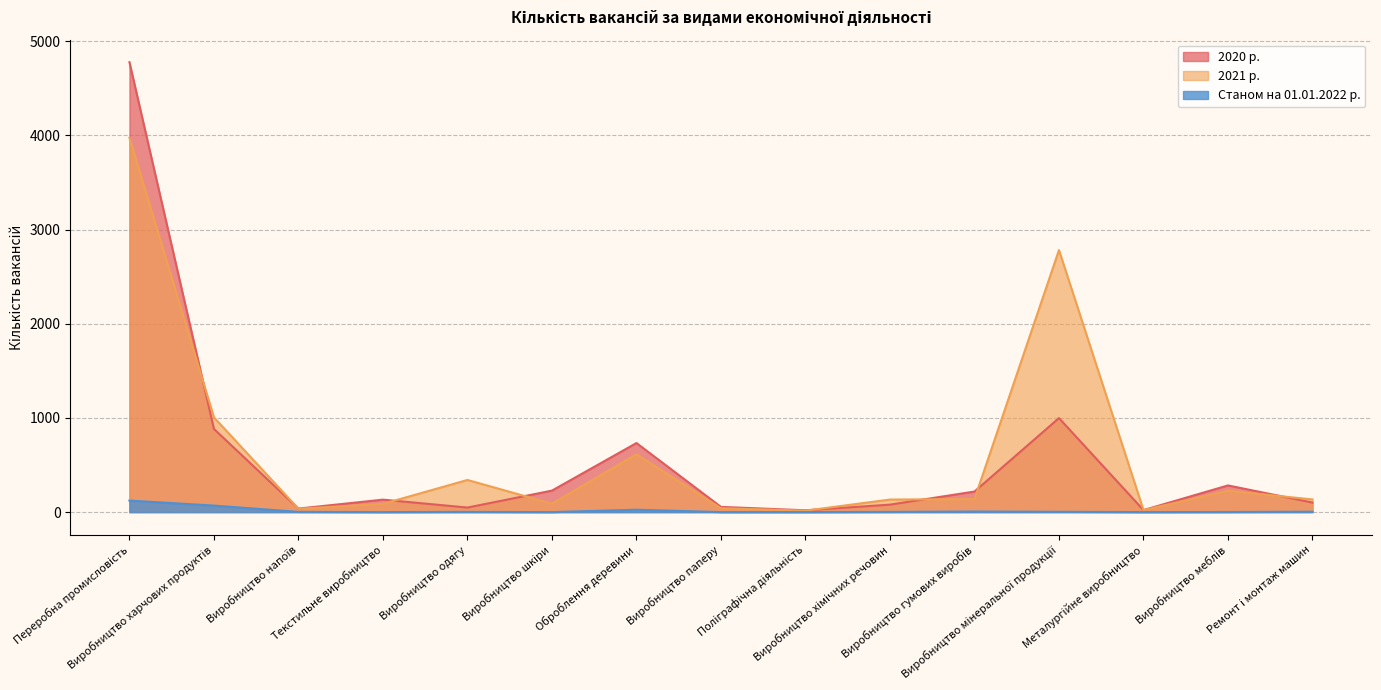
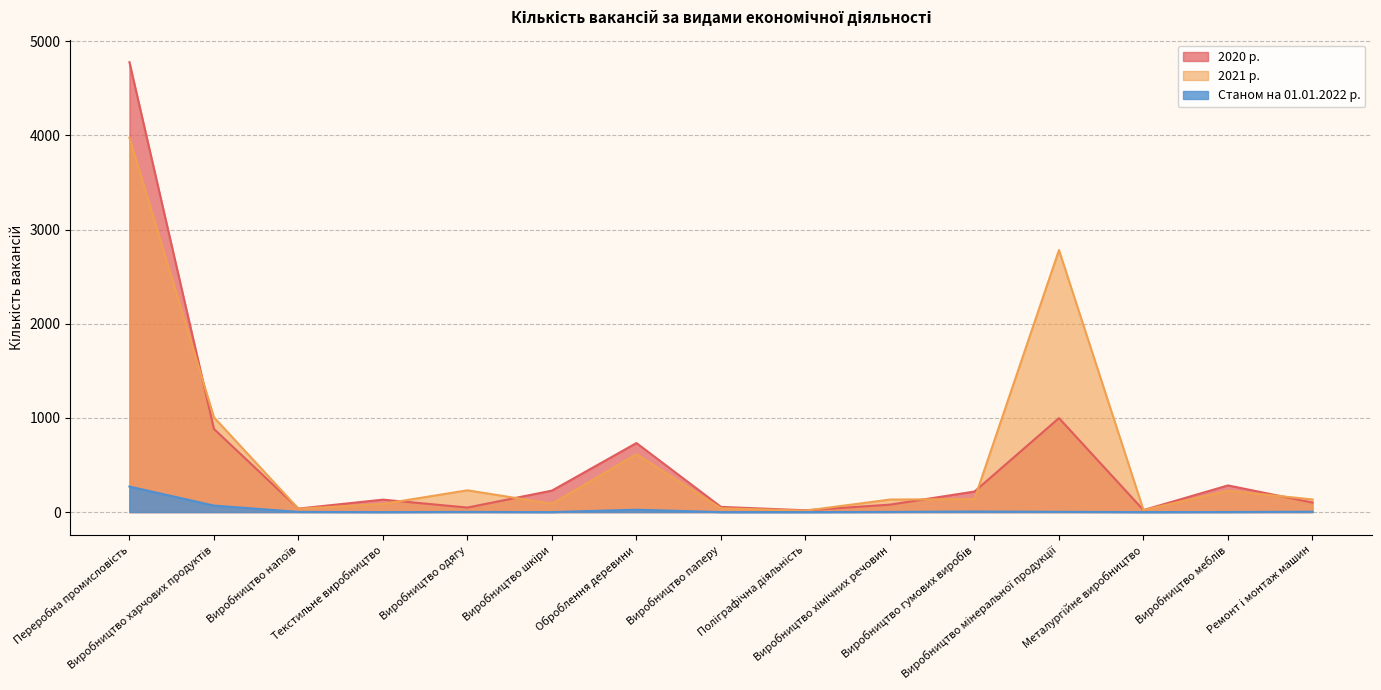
Станом на 01.01.2022 р., Переробна промисловість: 100 -> 300
2021 р., Виробництво одягу: 300 -> 200
